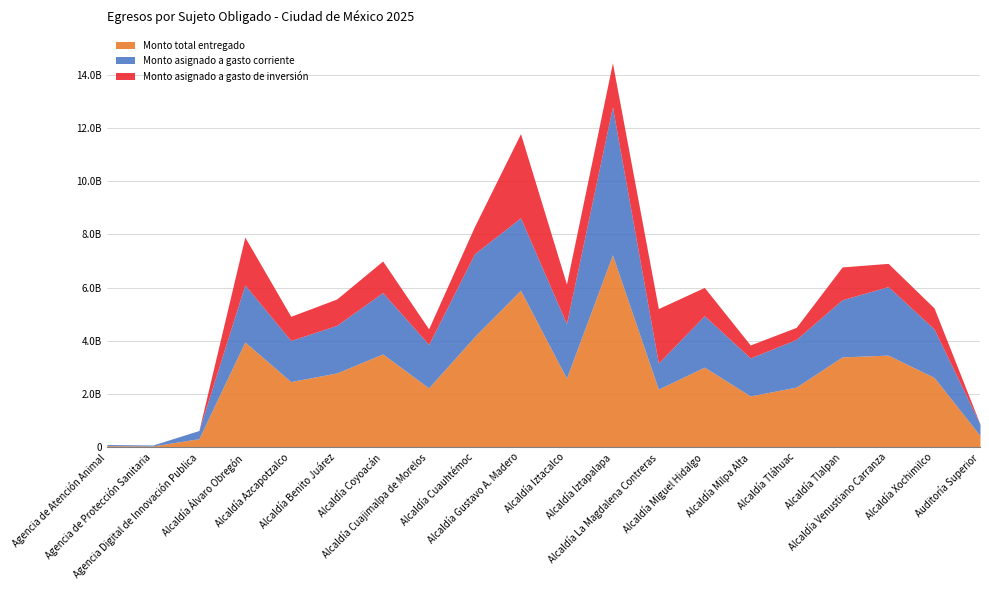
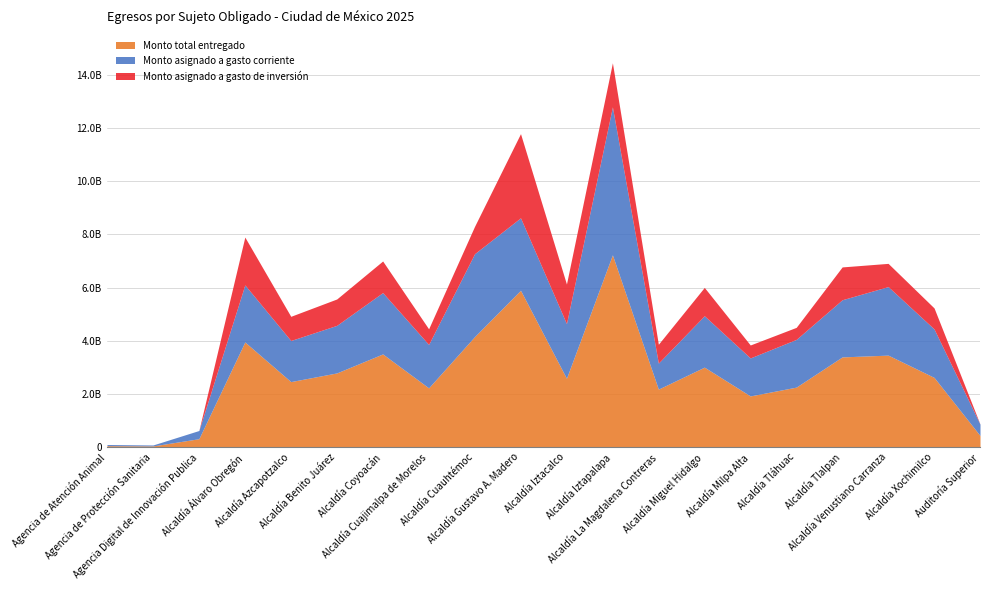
Monto asignado a gasto de inversión, Alcaldía La Magdalena Contreras: 2100000000 -> 700000000
